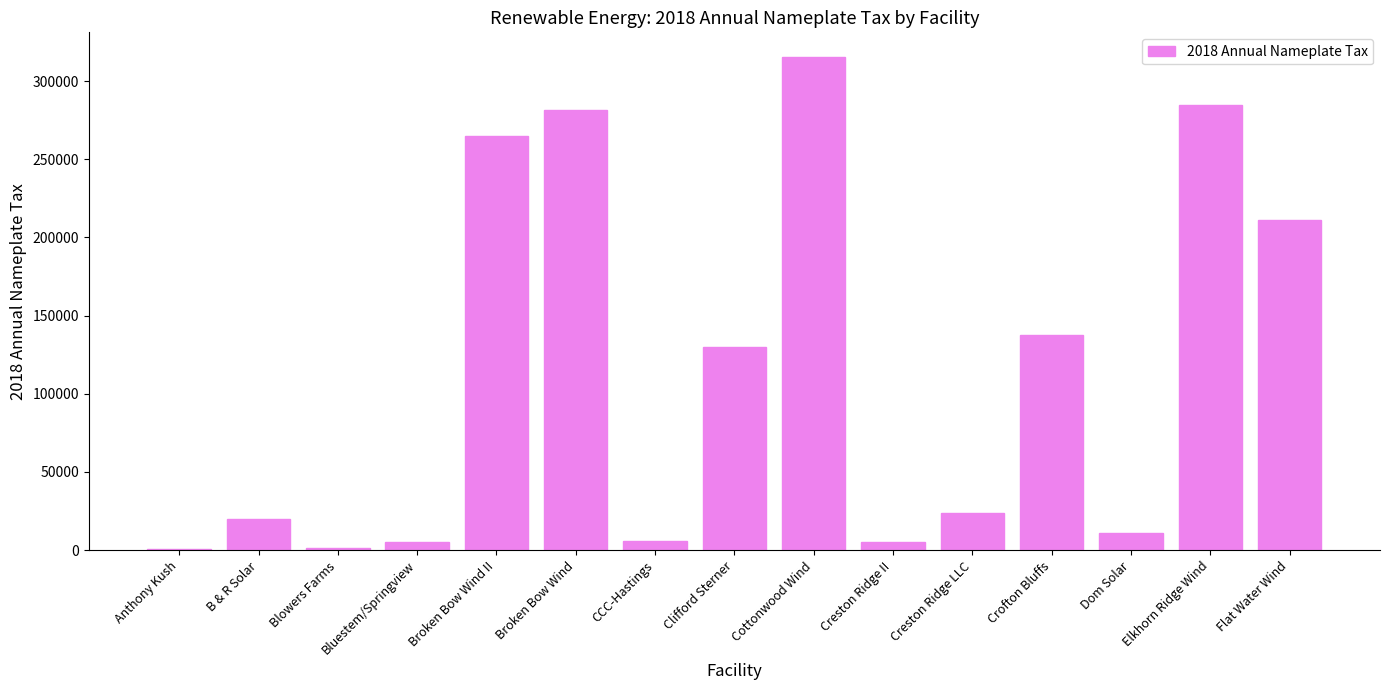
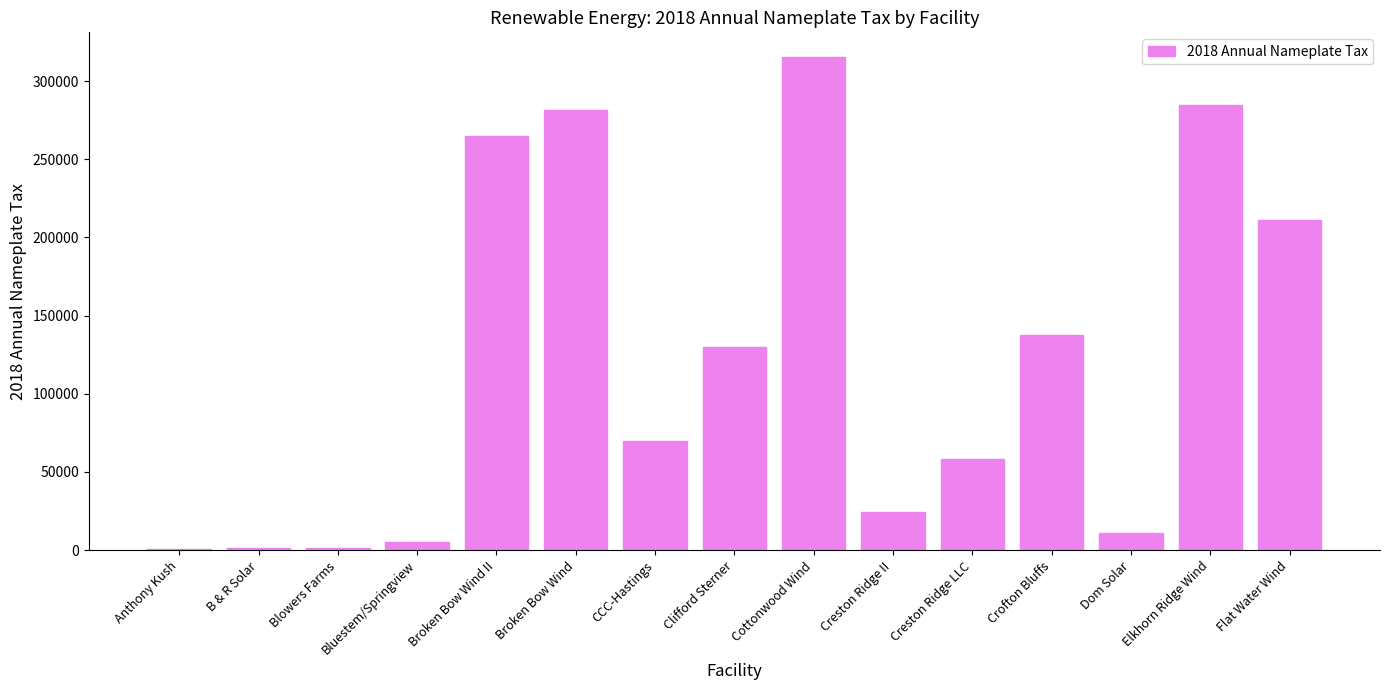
B & R Solar: 20000 -> 1000
CCC-Hastings: 6000 -> 70000
Creston Ridge II: 5000 -> 24000
Creston Ridge LLC: 24000 -> 59000
